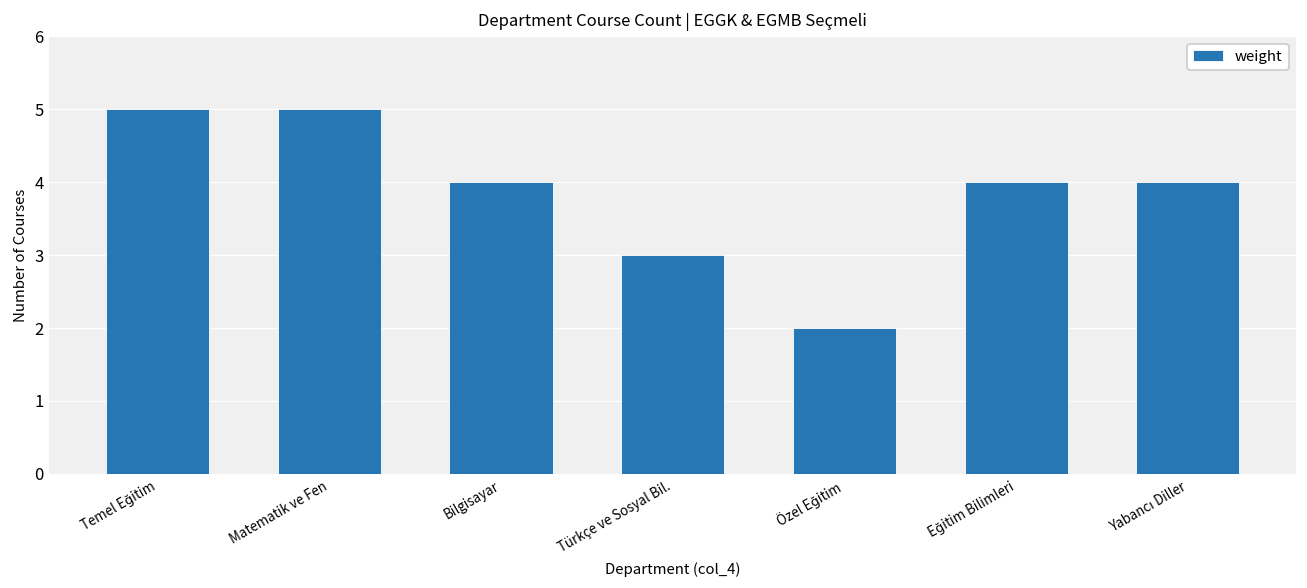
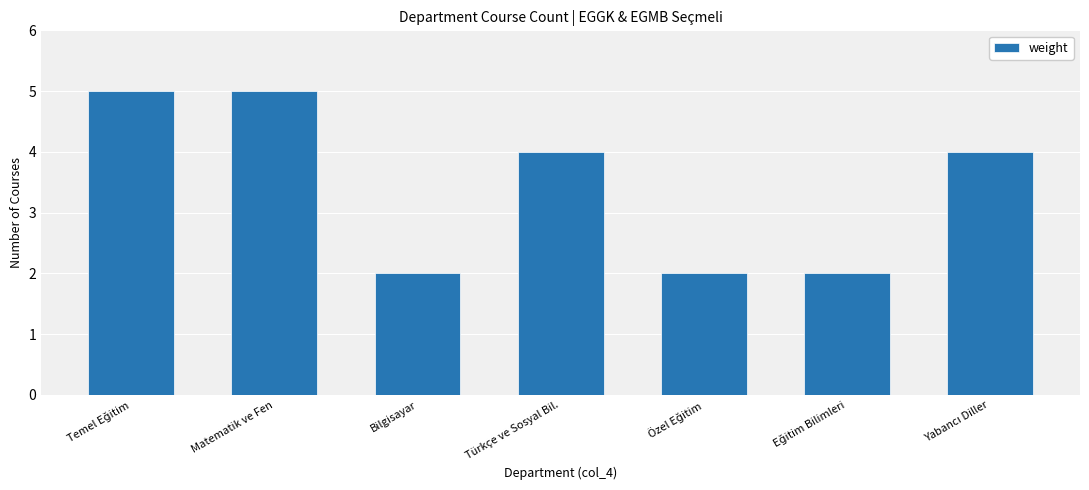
Bilgisayar: 4 -> 2
Türkçe ve Sosyal Bil.: 3 -> 4
Eğitim Bilimleri: 4 -> 2
